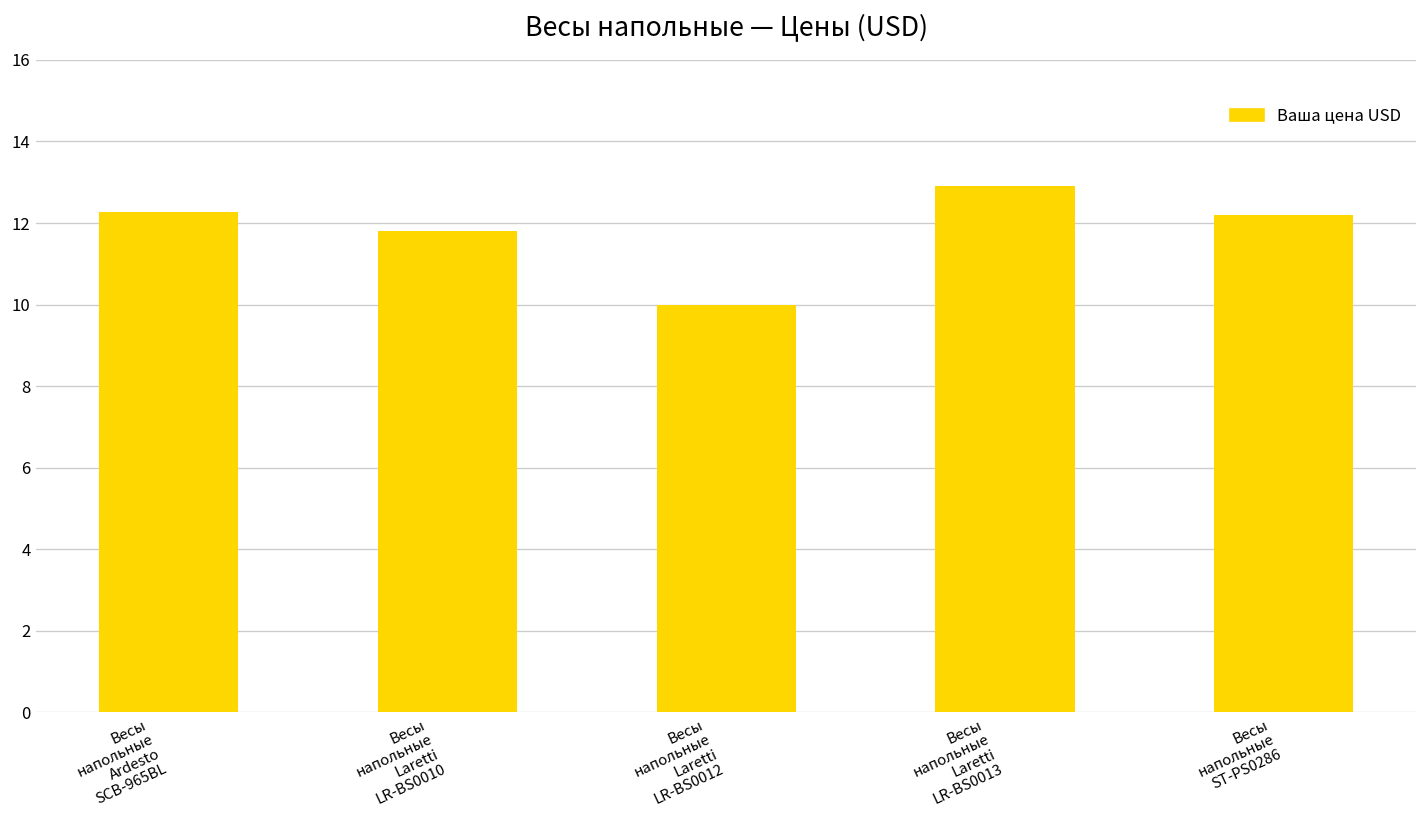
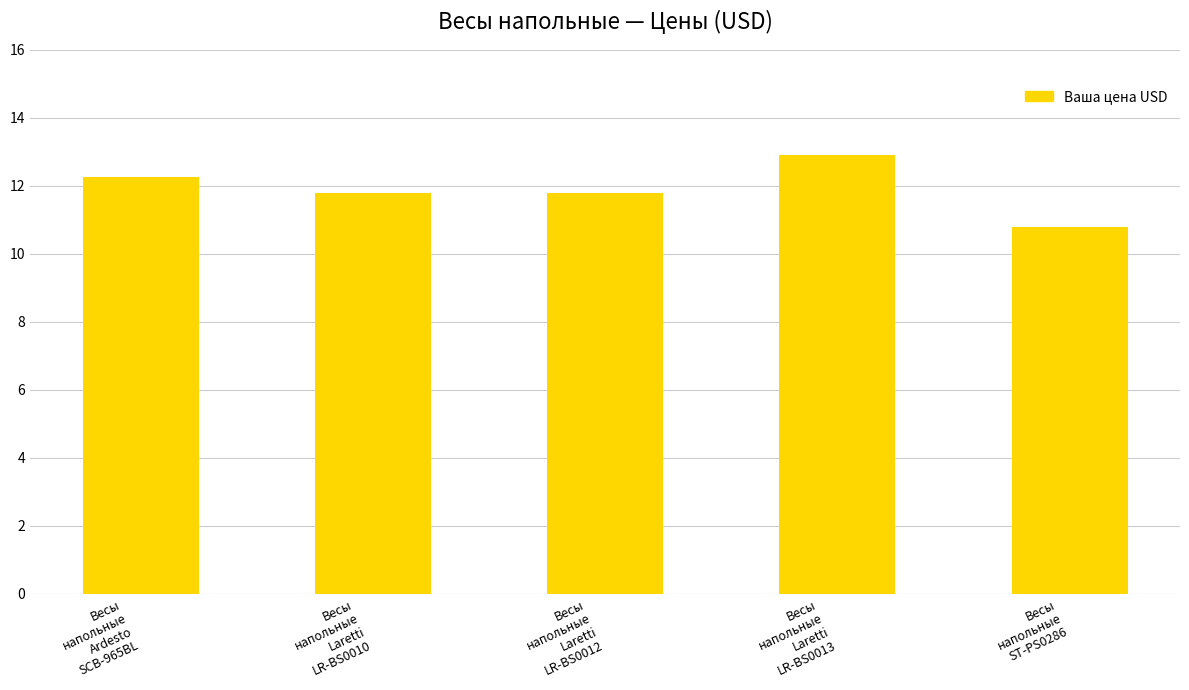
Весы напольные Laretti LR-BS0012: 10.0 -> 11.8
Весы напольные ST-PS0286: 12.2 -> 10.8
